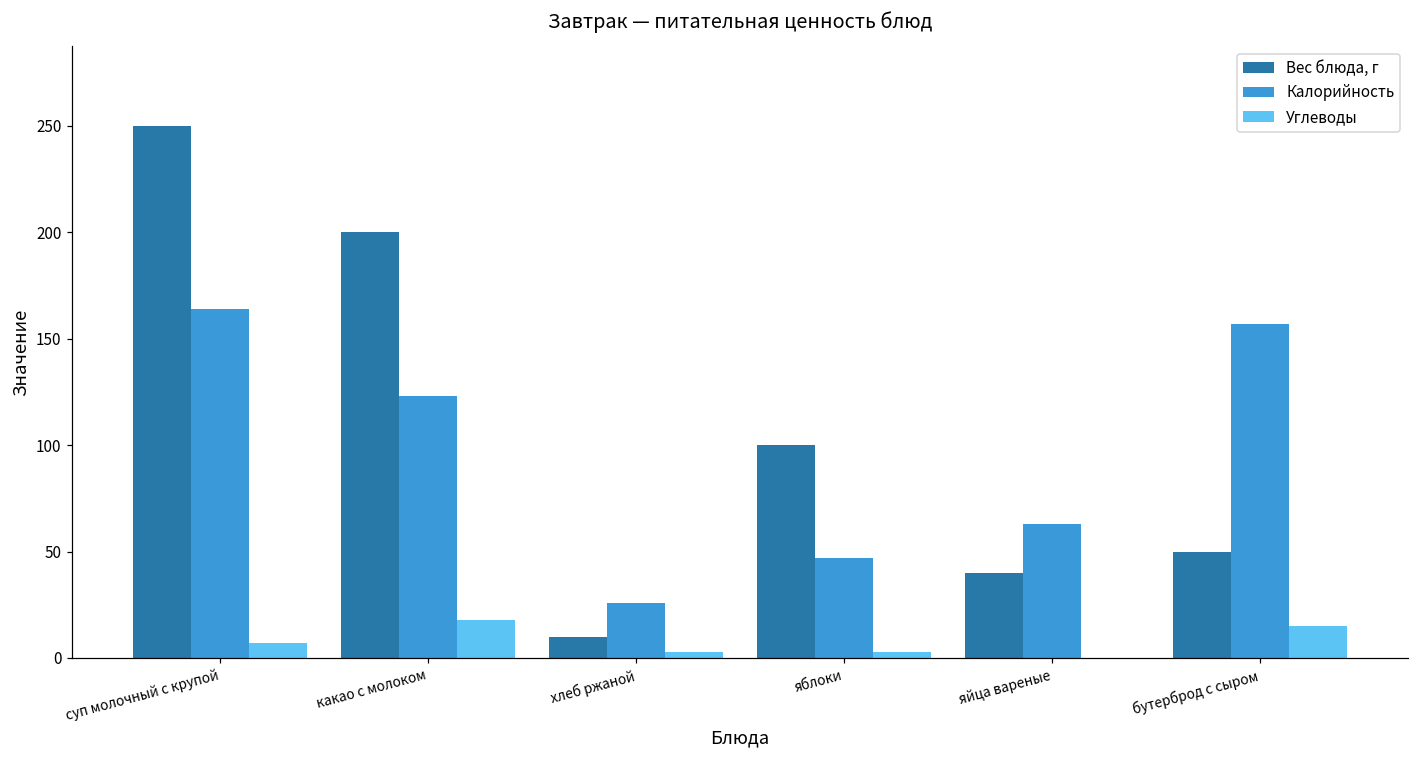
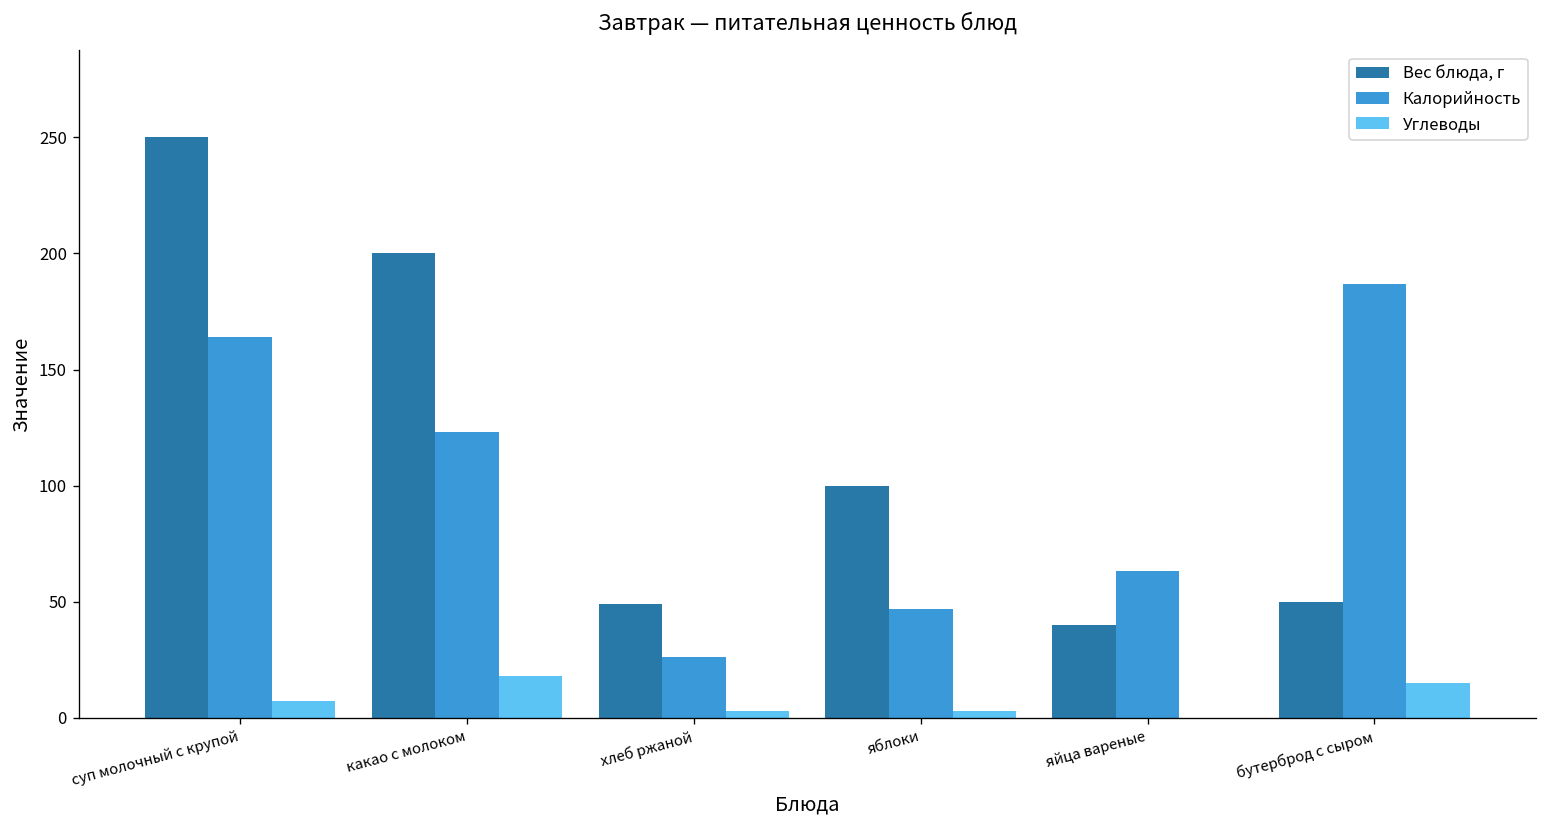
Вес блюда, г, хлеб ржаной: 10 -> 49
Калорийность, бутерброд с сыром: 157 -> 187
